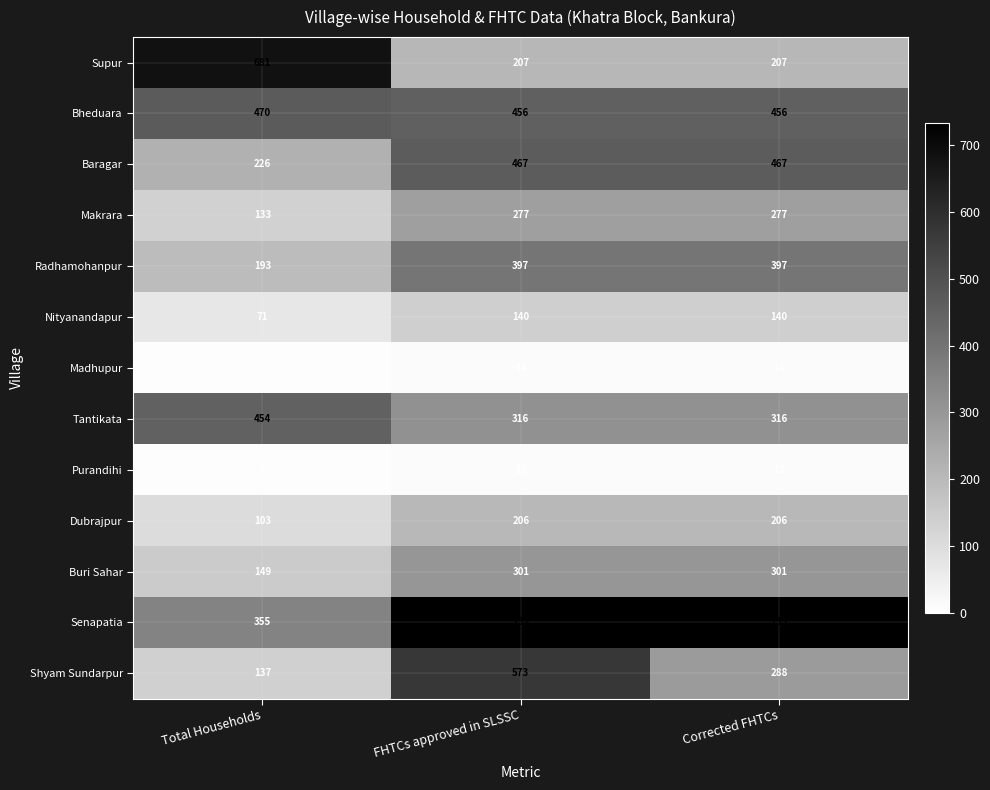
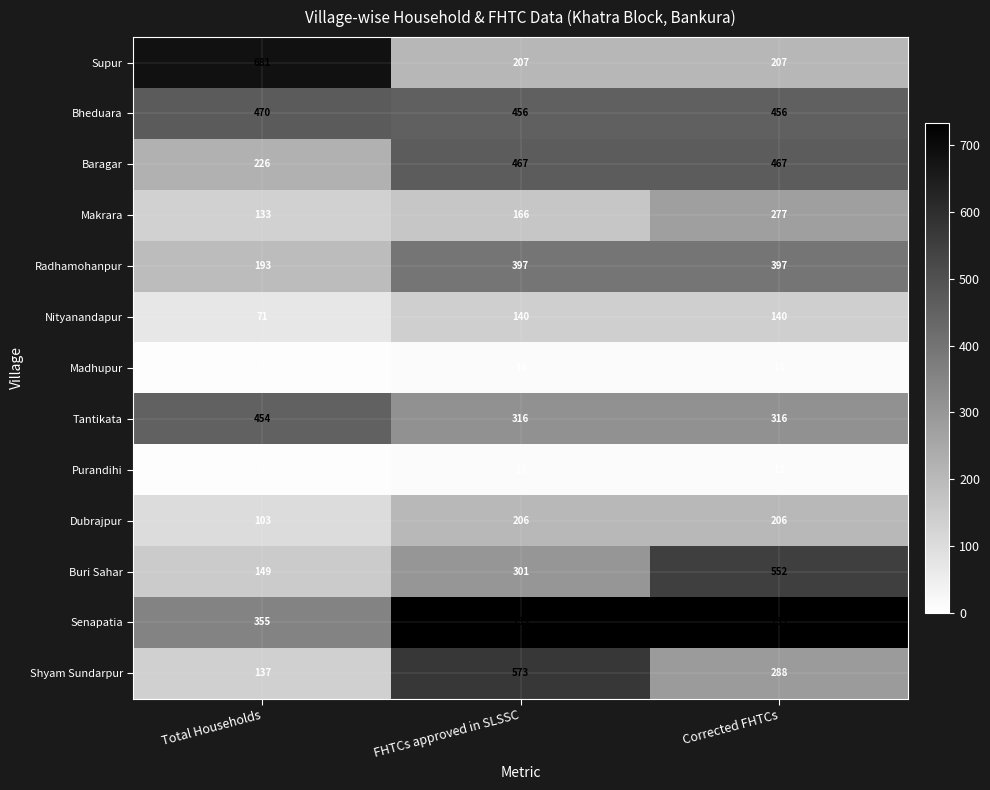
Makrara, FHTCs approved in SLSSC: 277 -> 166
Buri Sahar, Corrected FHTCs: 301 -> 552
